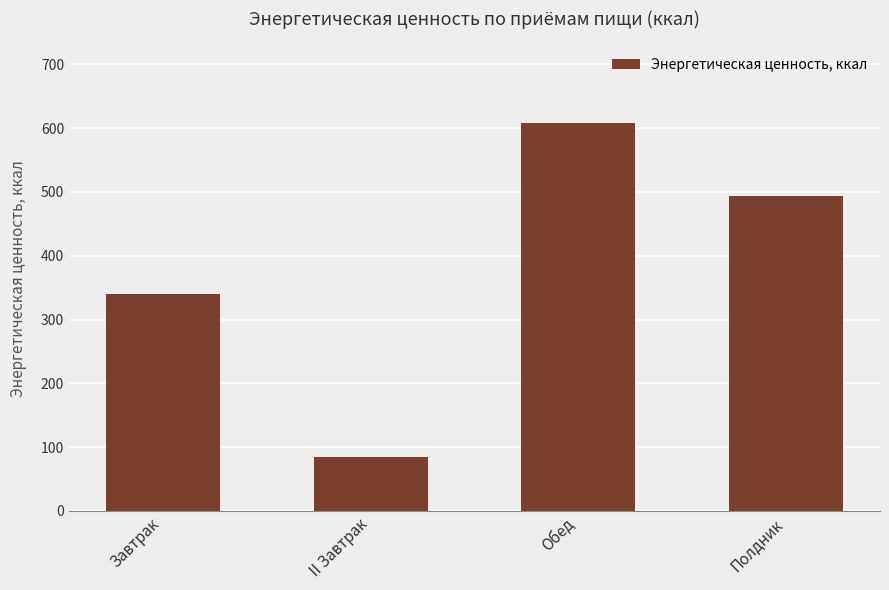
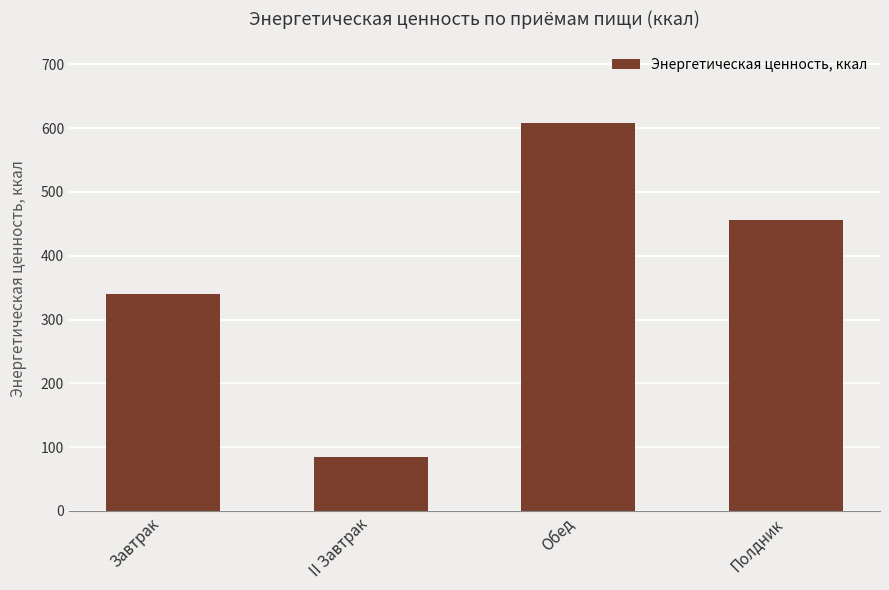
Полдник: 490 -> 460
